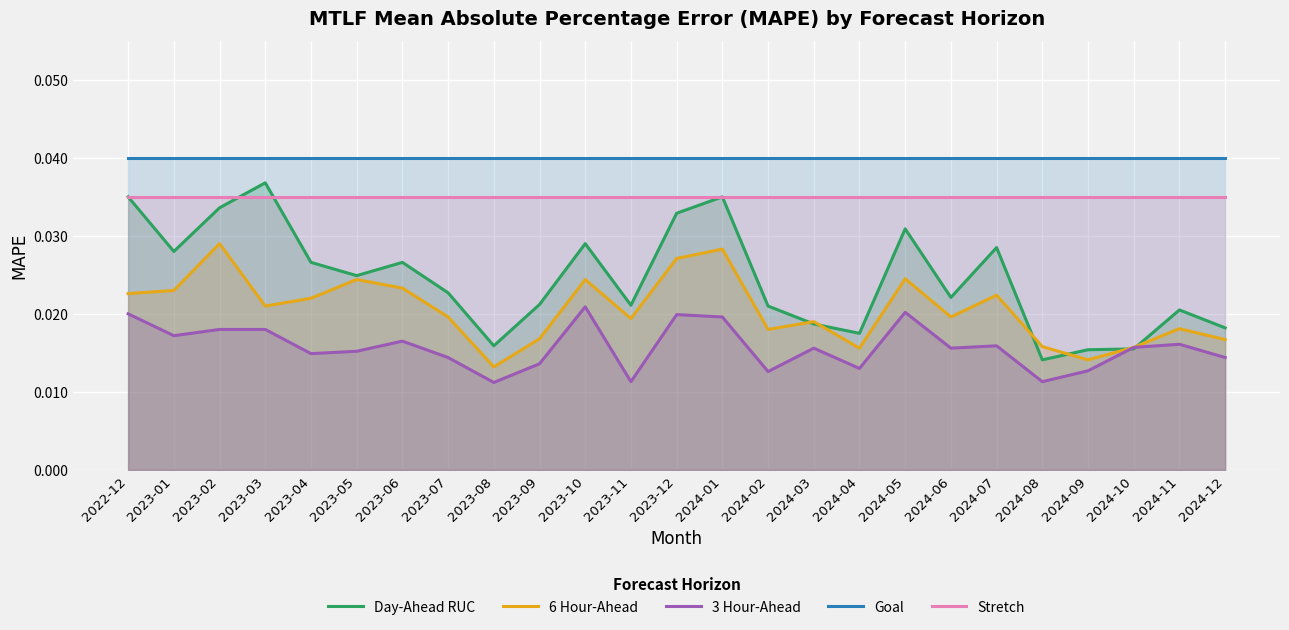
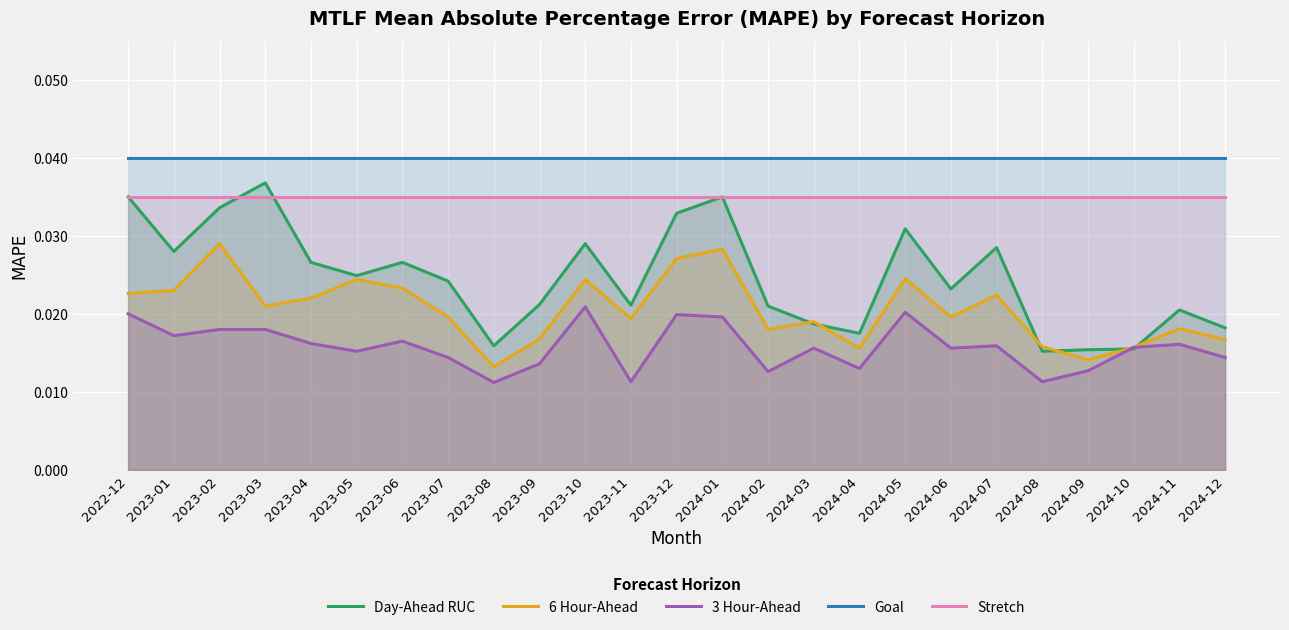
3 Hour-Ahead, 2023-04: 0.015 -> 0.016
Day-Ahead RUC, 2023-07: 0.023 -> 0.024
Day-Ahead RUC, 2024-06: 0.022 -> 0.023
Day-Ahead RUC, 2024-08: 0.014 -> 0.015
